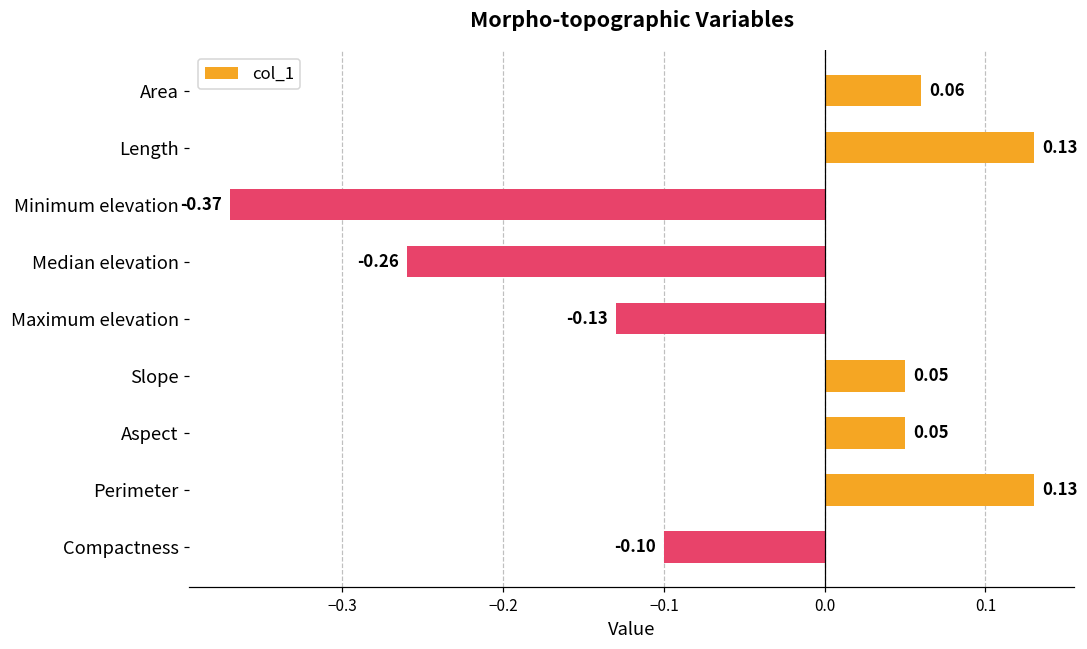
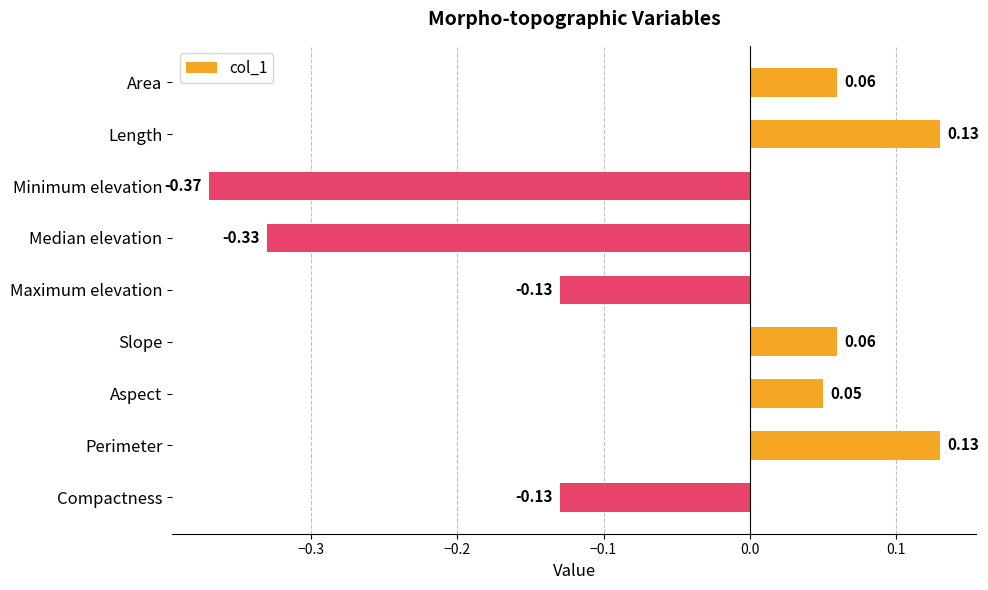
Median elevation: -0.26 -> -0.33
Slope: 0.05 -> 0.06
Compactness: -0.10 -> -0.13
